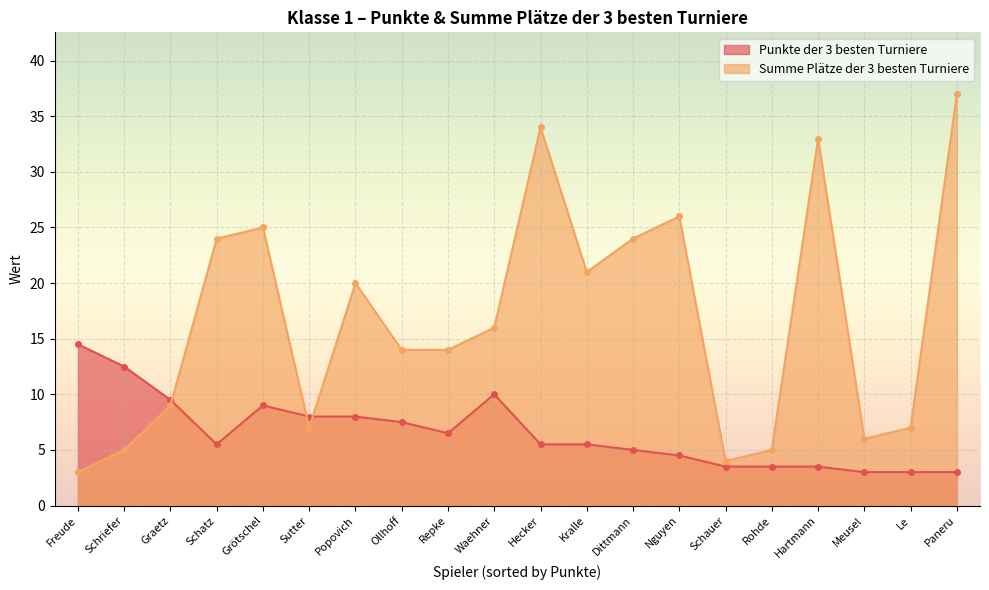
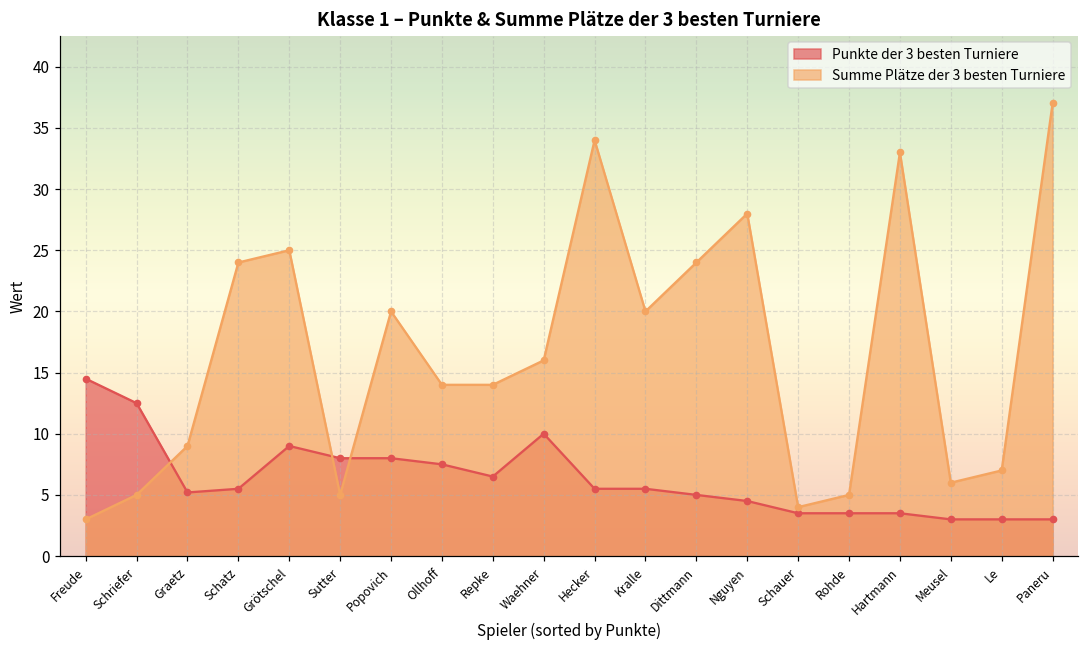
Punkte der 3 besten Turniere, Graetz: 9.5 -> 5.2
Summe Plätze der 3 besten Turniere, Sutter: 7 -> 5
Summe Plätze der 3 besten Turniere, Kralle: 21 -> 20
Summe Plätze der 3 besten Turniere, Nguyen: 26 -> 28
